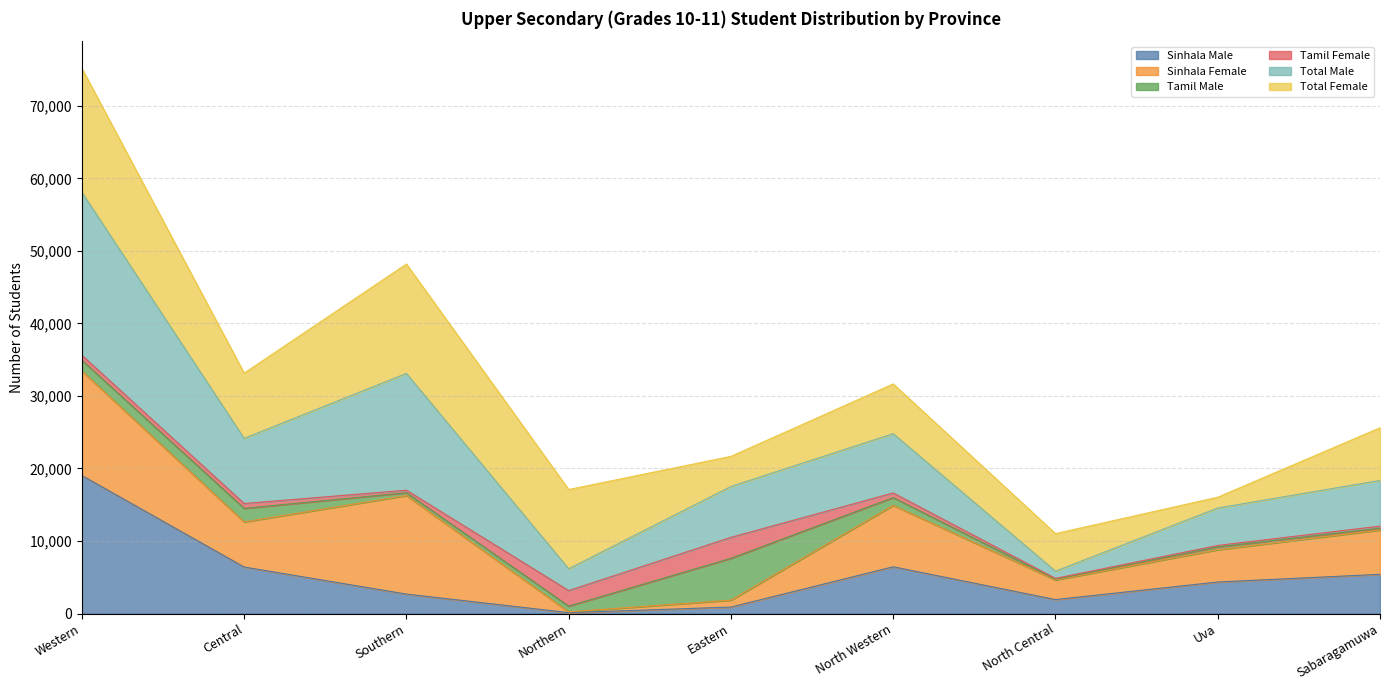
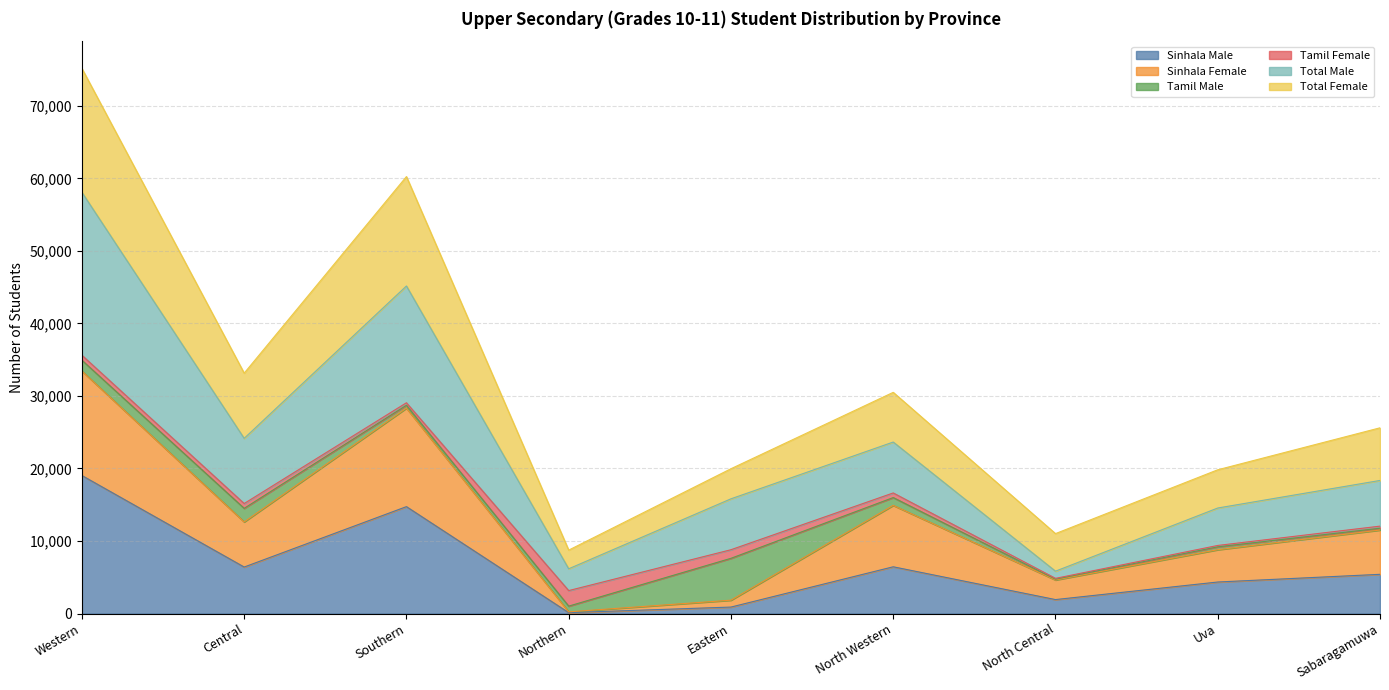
Sinhala Male, Southern: 3,000 -> 15,000
Total Female, Northern: 11,000 -> 3,000
Tamil Female, Eastern: 3,000 -> 1,000
Total Male, North Western: 8,000 -> 7,000
Total Female, Uva: 1,000 -> 5,000
